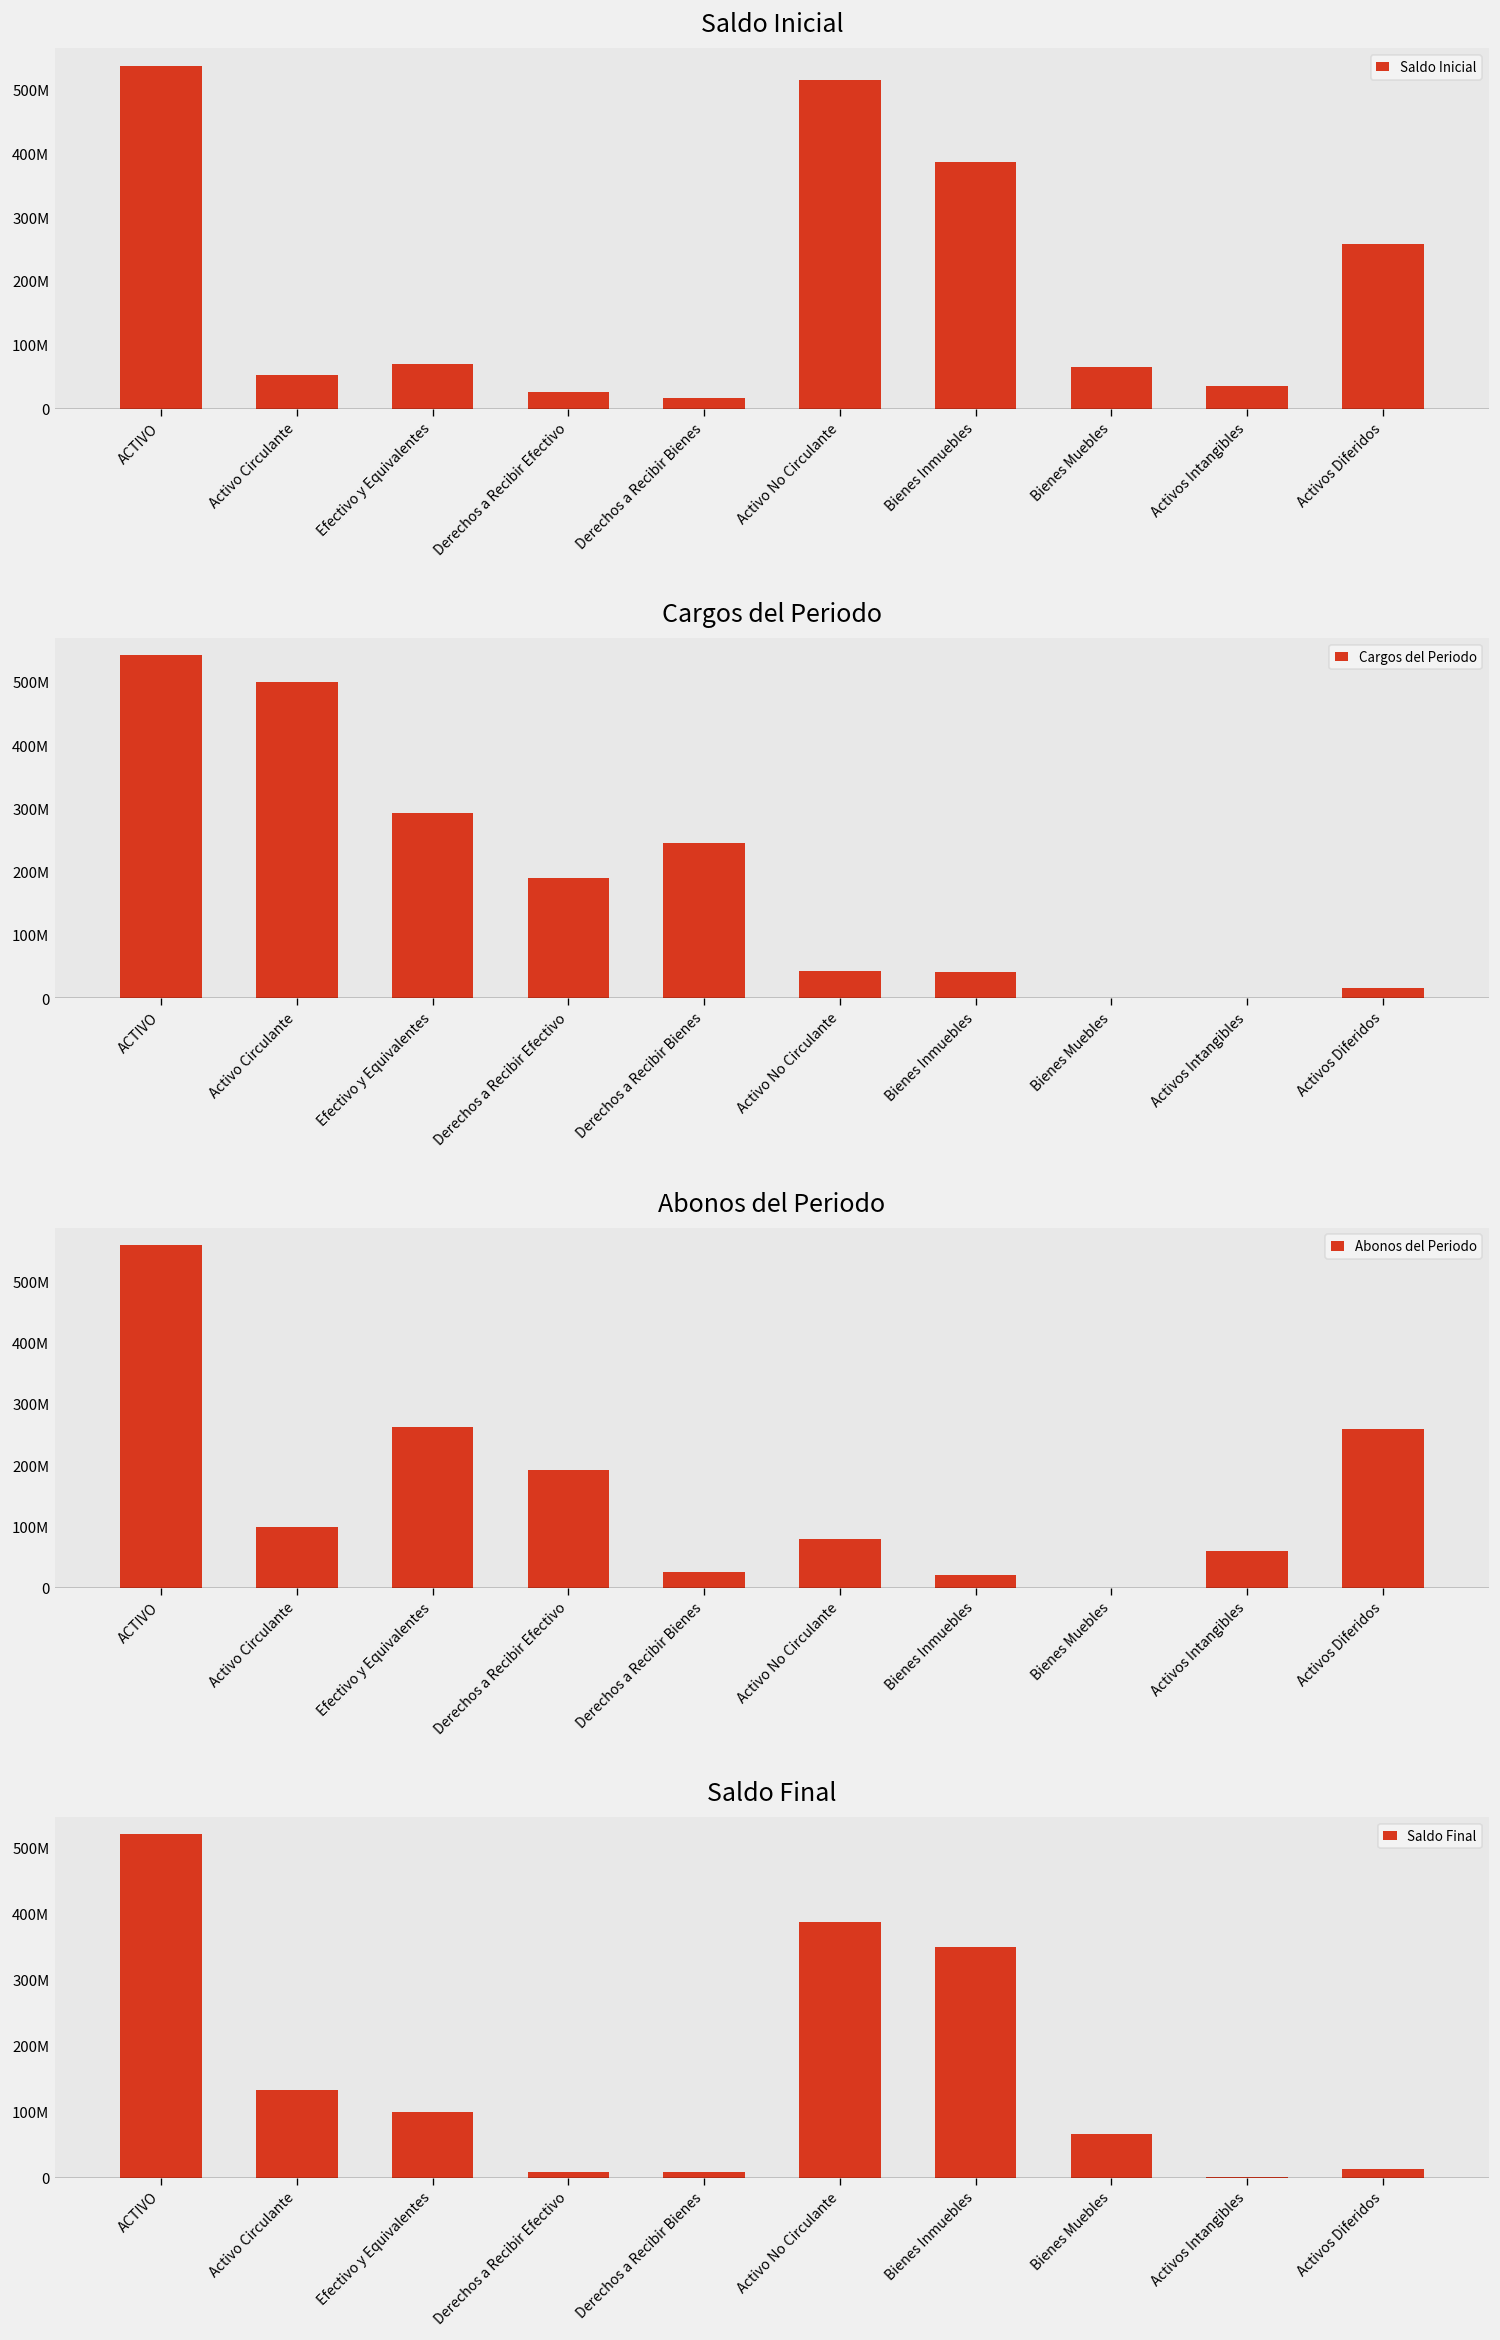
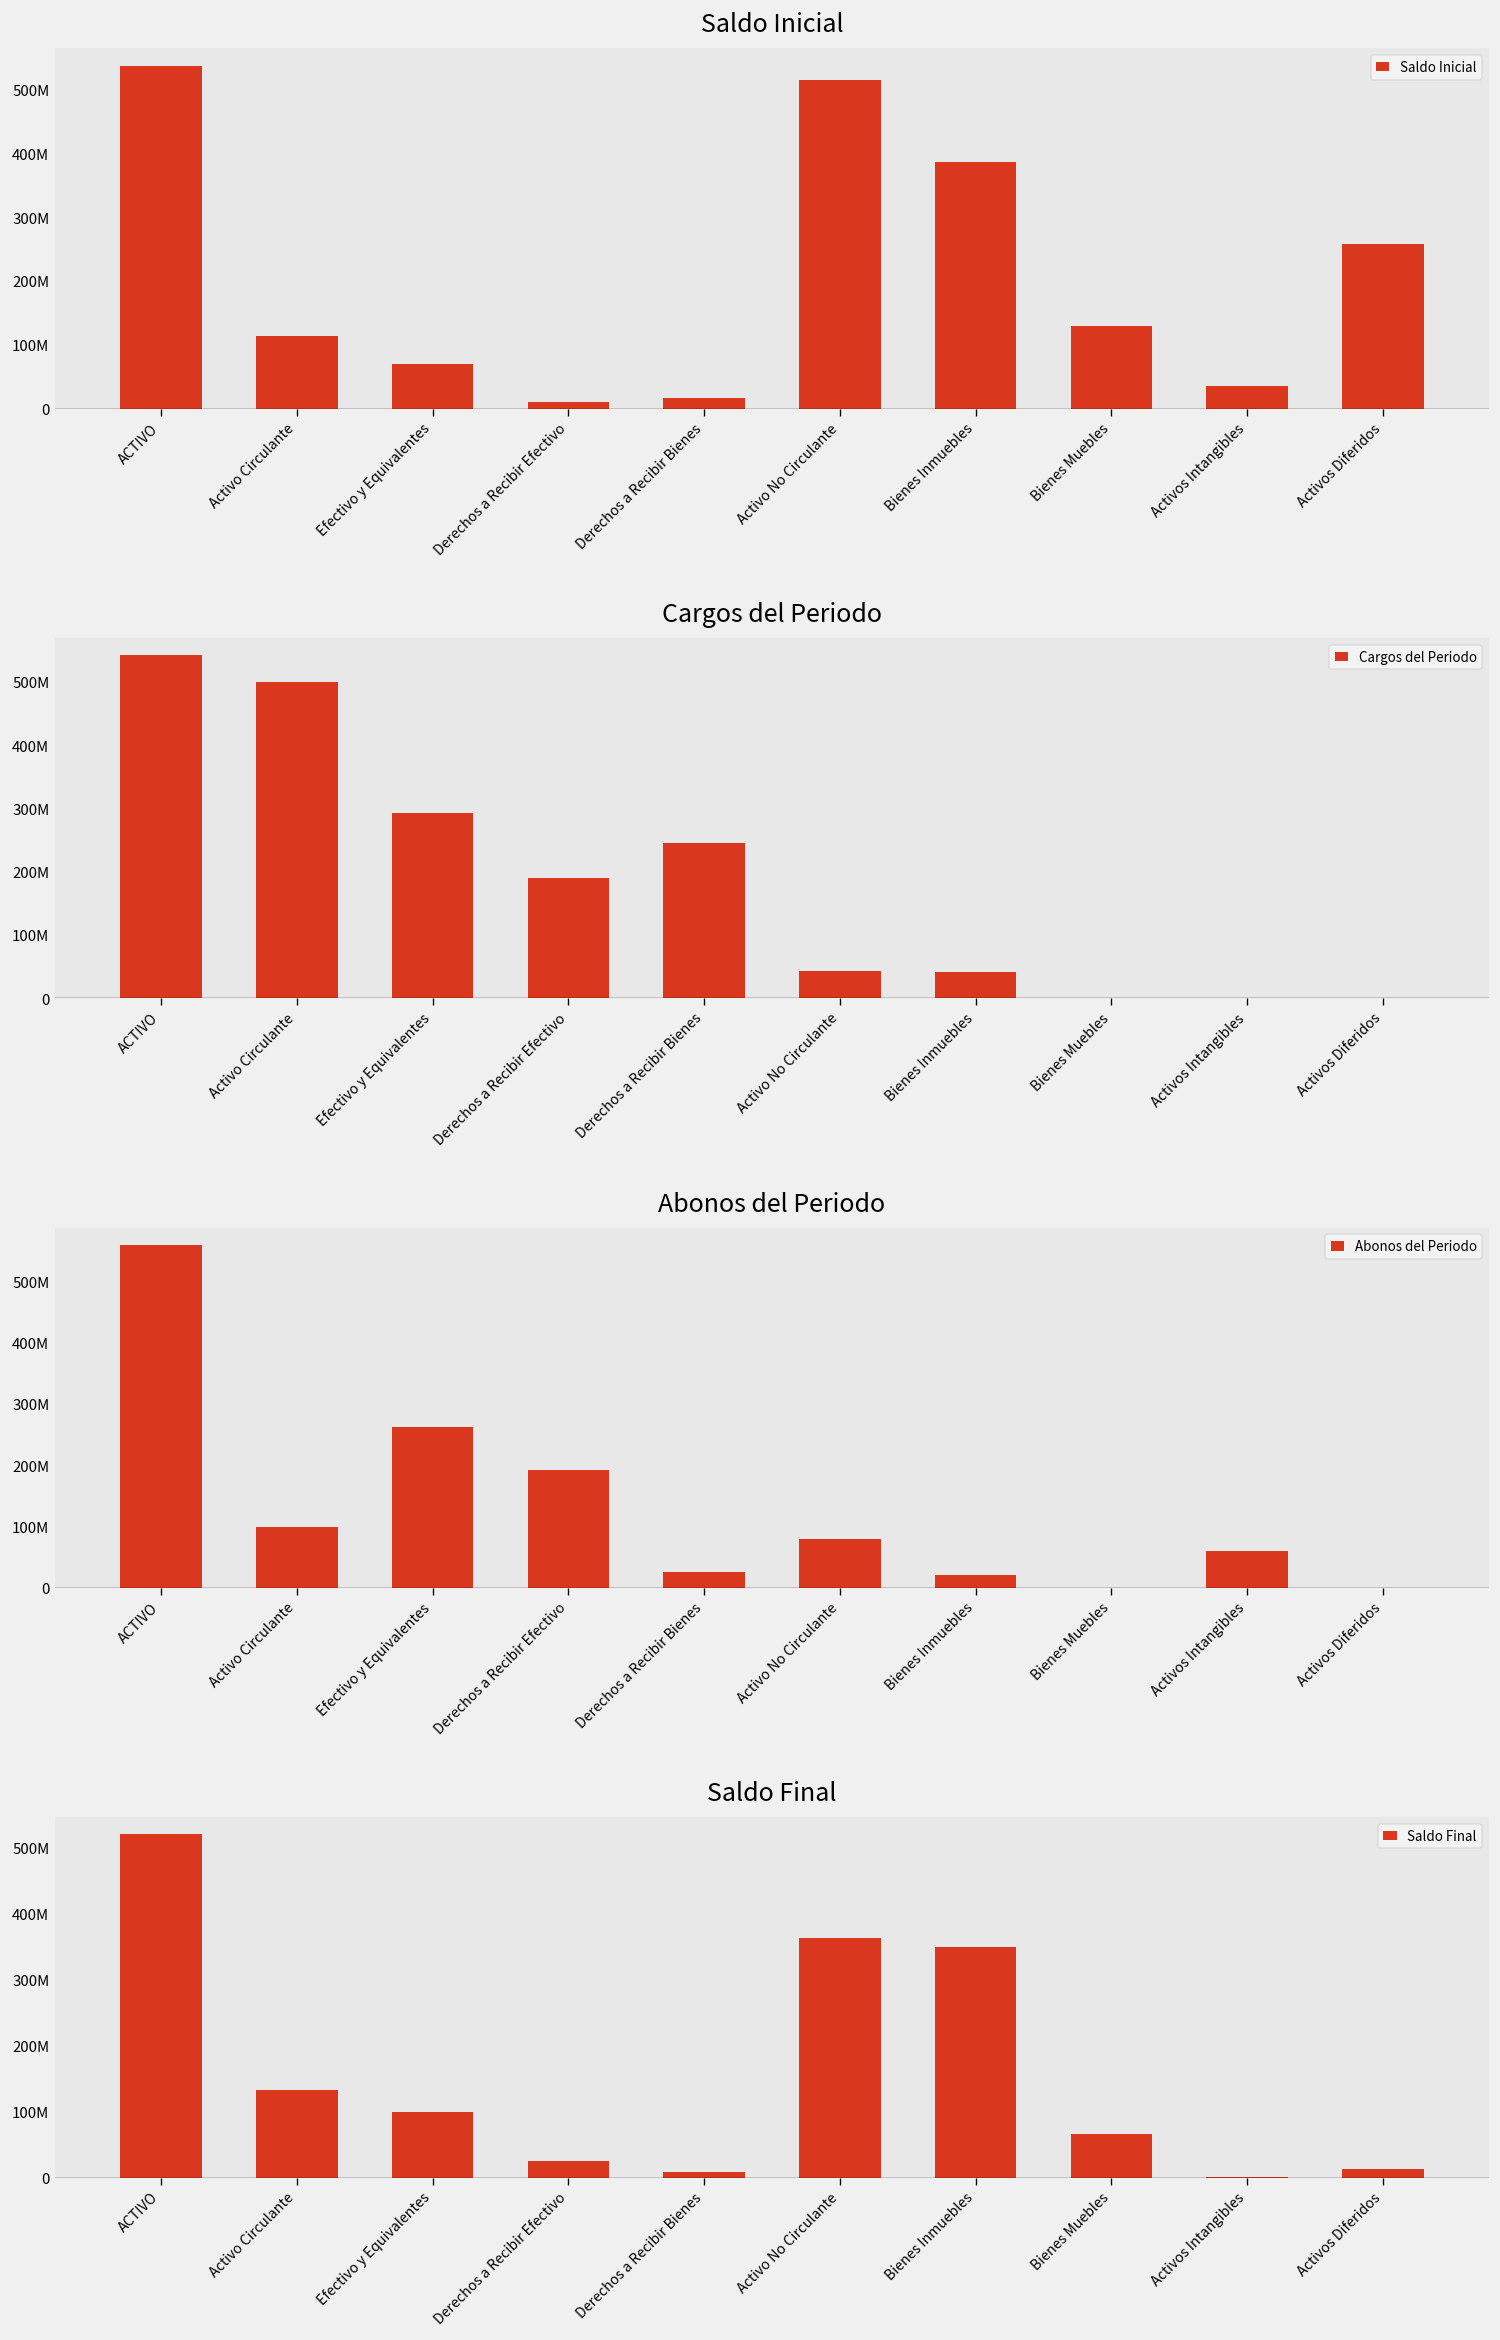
Saldo Inicial, Activo Circulante: 50000000 -> 110000000
Saldo Inicial, Derechos a Recibir Efectivo: 30000000 -> 10000000
Saldo Inicial, Bienes Muebles: 70000000 -> 130000000
Cargos del Periodo, Activos Diferidos: 20000000 -> 0
Abonos del Periodo, Activos Diferidos: 260000000 -> 0
Saldo Final, Derechos a Recibir Efectivo: 10000000 -> 30000000
Saldo Final, Activo No Circulante: 390000000 -> 360000000
